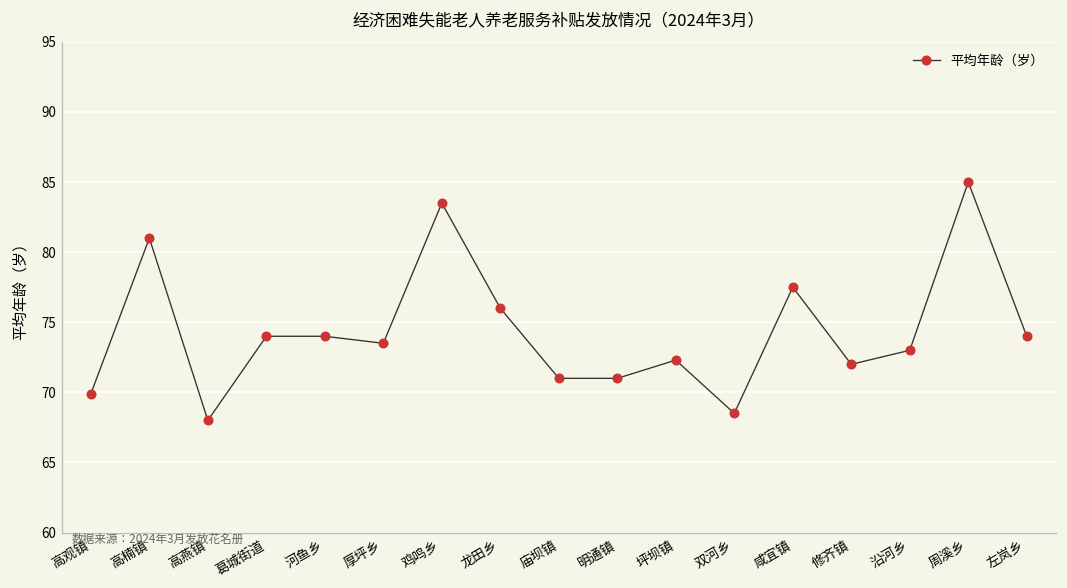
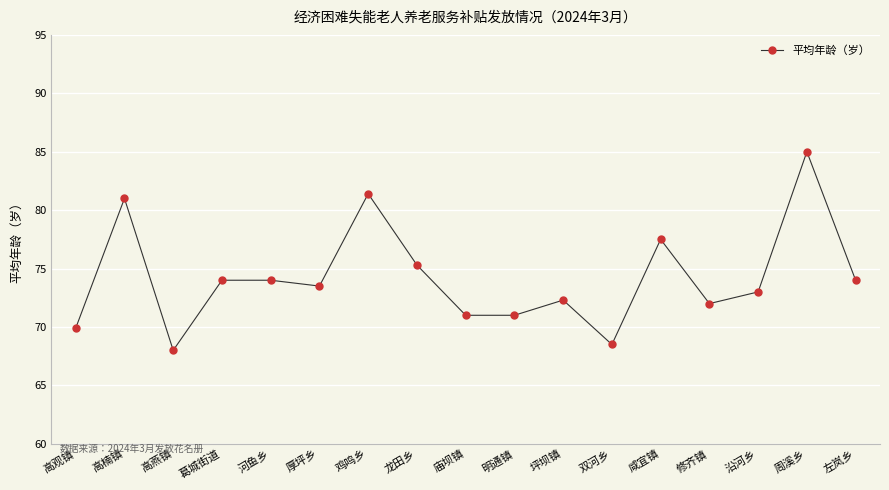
鸡鸣乡: 83.5 -> 81.4
龙田乡: 76.0 -> 75.3
